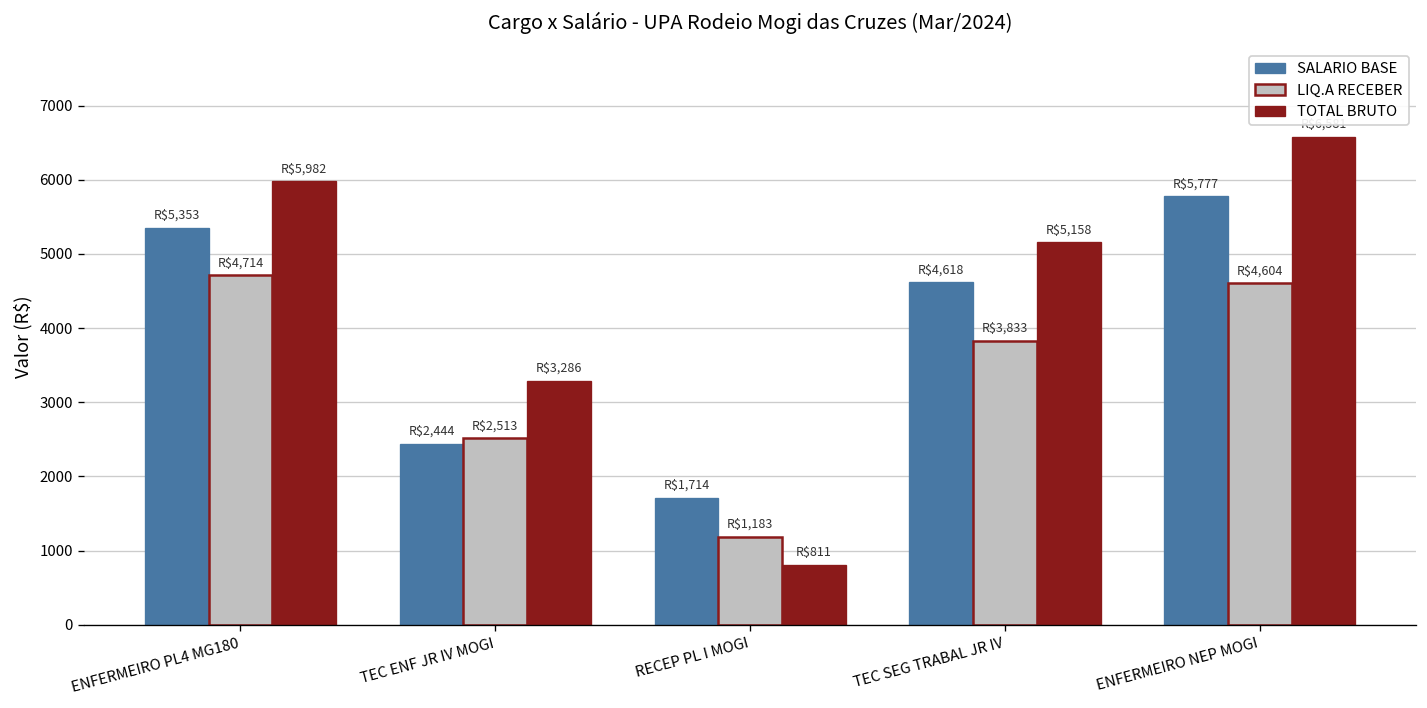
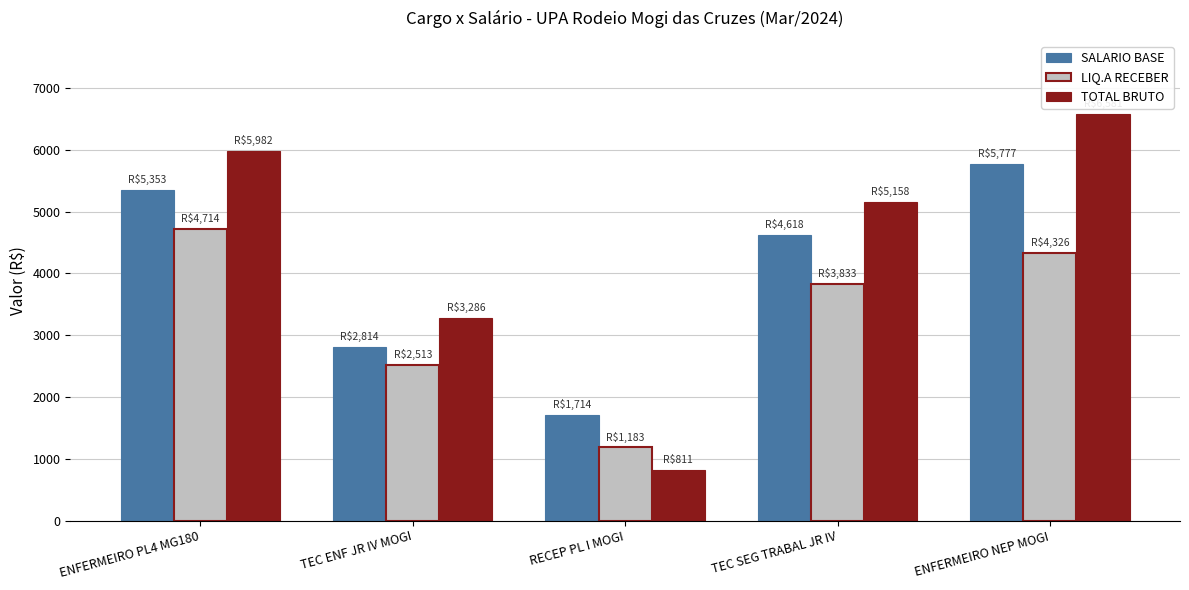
SALARIO BASE, TEC ENF JR IV MOGI: $2,444 -> $2,814
LIQ.A RECEBER, ENFERMEIRO NEP MOGI: $4,604 -> $4,326
